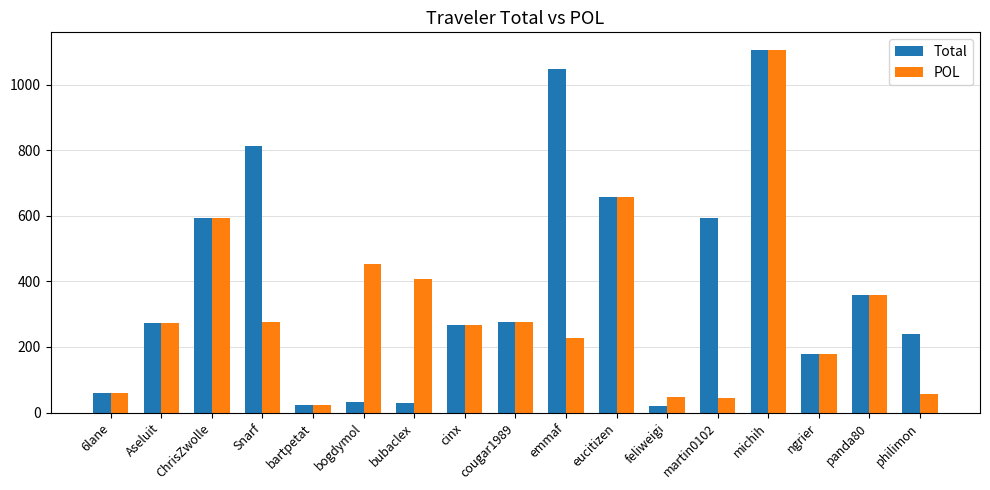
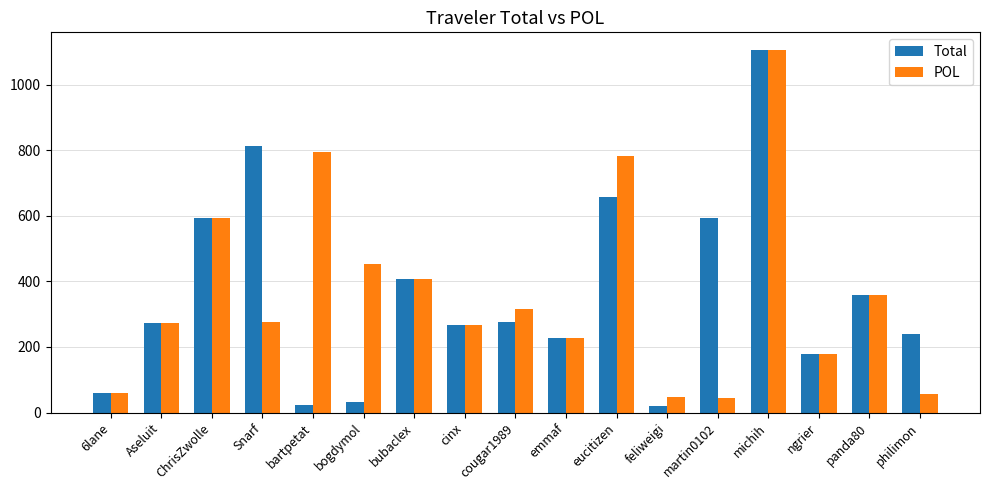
POL, bartpetat: 20 -> 790
Total, bubaclex: 30 -> 410
POL, cougar1989: 280 -> 310
Total, emmaf: 1050 -> 230
POL, eucitizen: 660 -> 780
